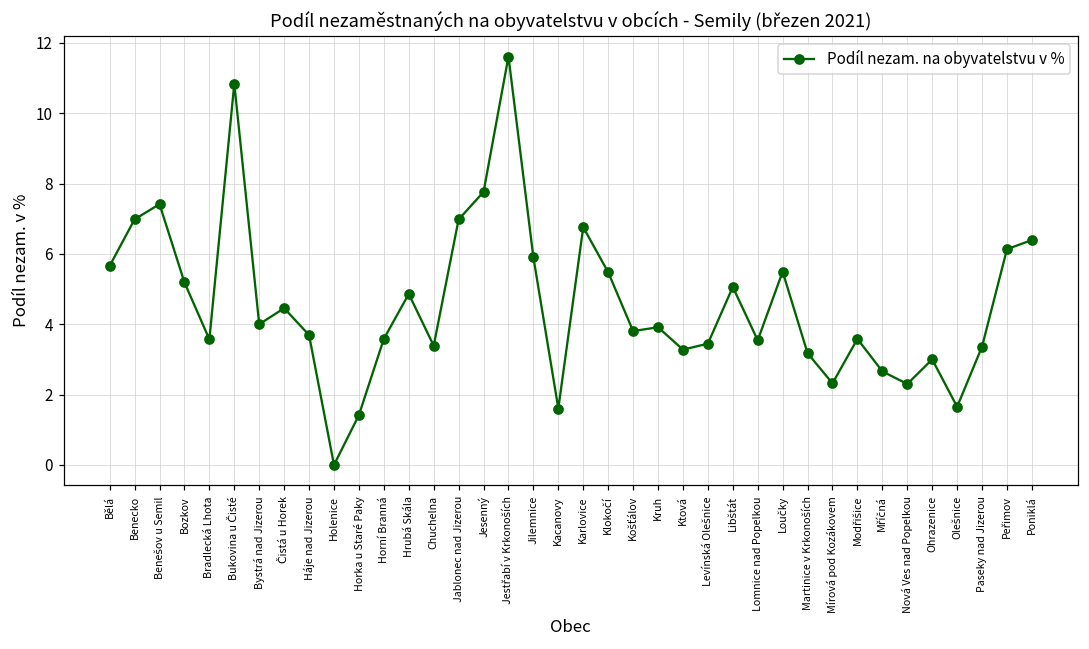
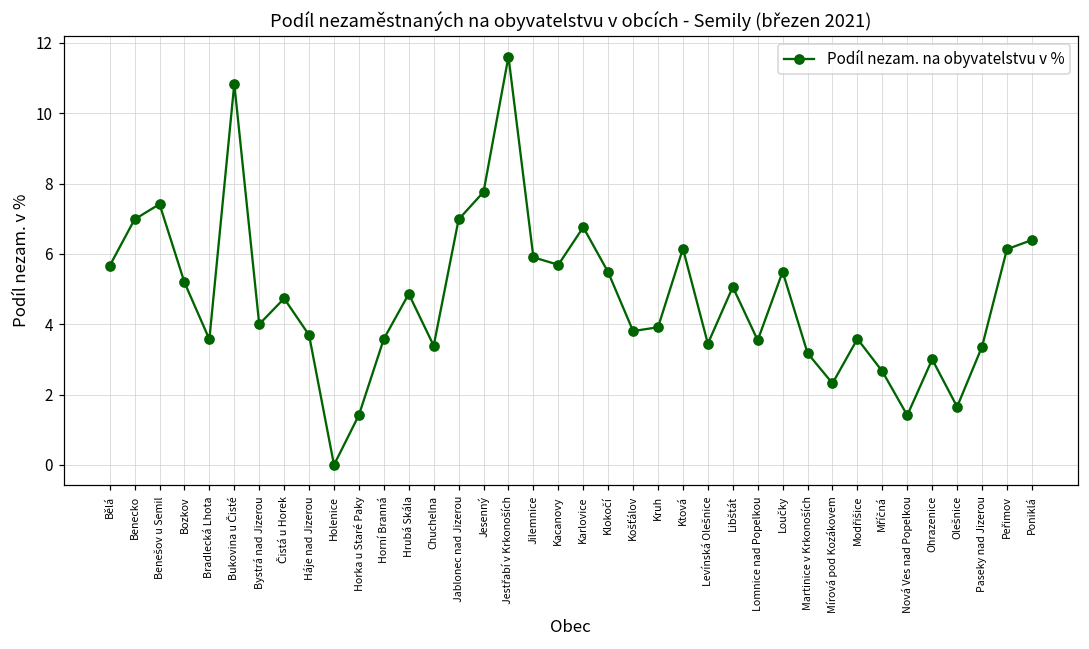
Čistá u Horek: 4.5 -> 4.7
Kacanovy: 1.6 -> 5.7
Ktová: 3.3 -> 6.2
Nová Ves nad Popelkou: 2.3 -> 1.4
